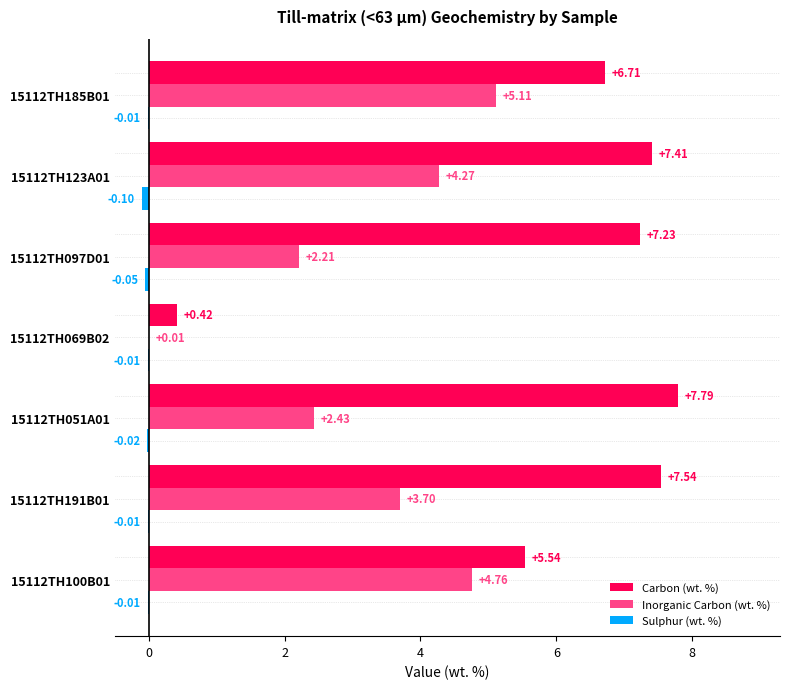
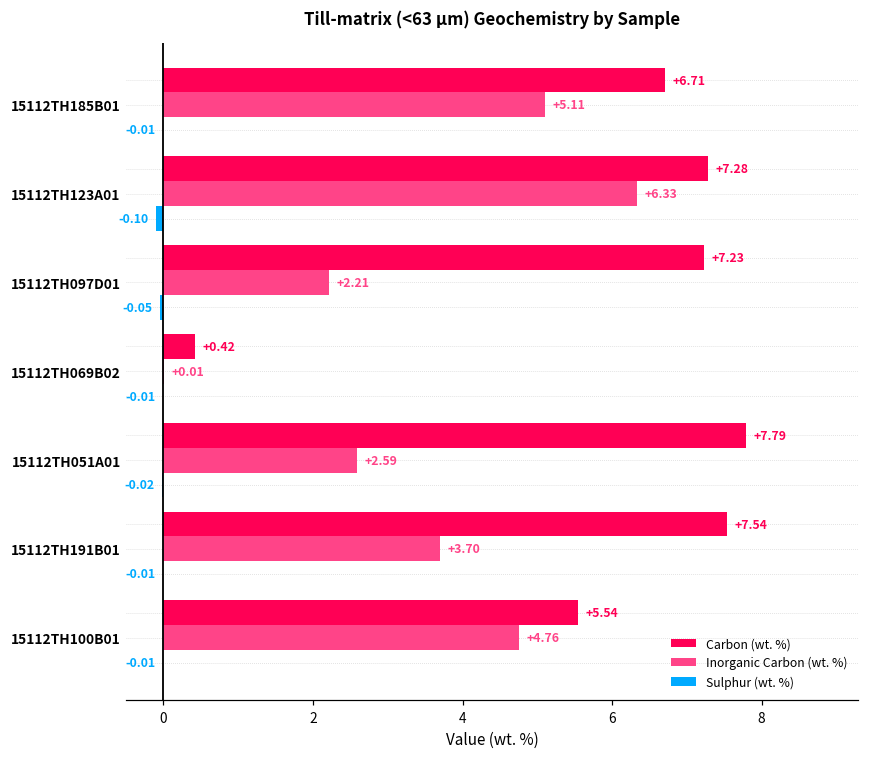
Carbon (wt. %), 15112TH123A01: +7.41 -> +7.28
Inorganic Carbon (wt. %), 15112TH123A01: +4.27 -> +6.33
Inorganic Carbon (wt. %), 15112TH051A01: +2.43 -> +2.59
